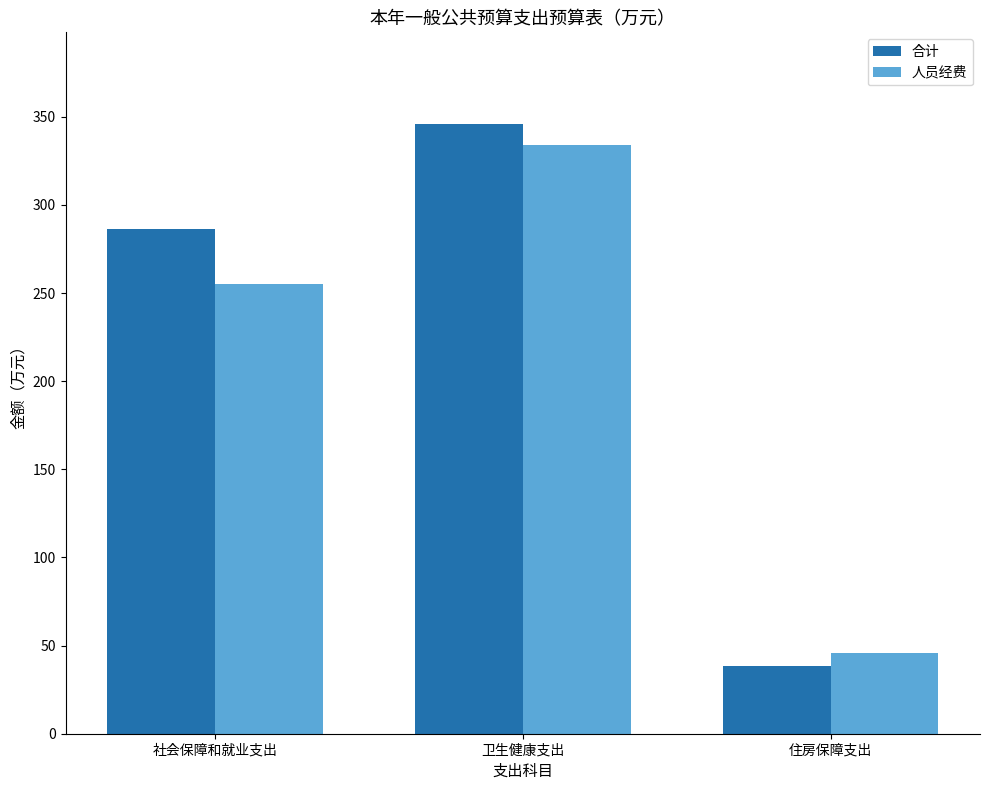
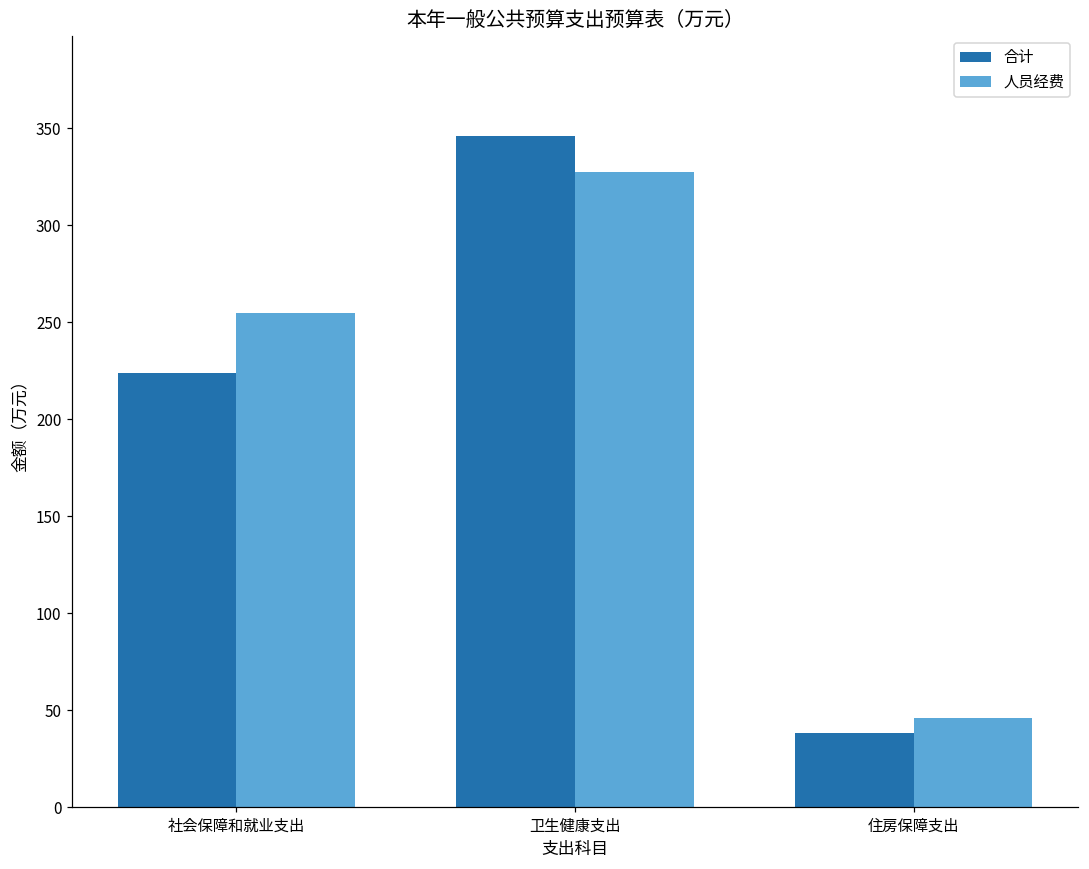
合计, 社会保障和就业支出: 286 -> 224
人员经费, 卫生健康支出: 334 -> 328
